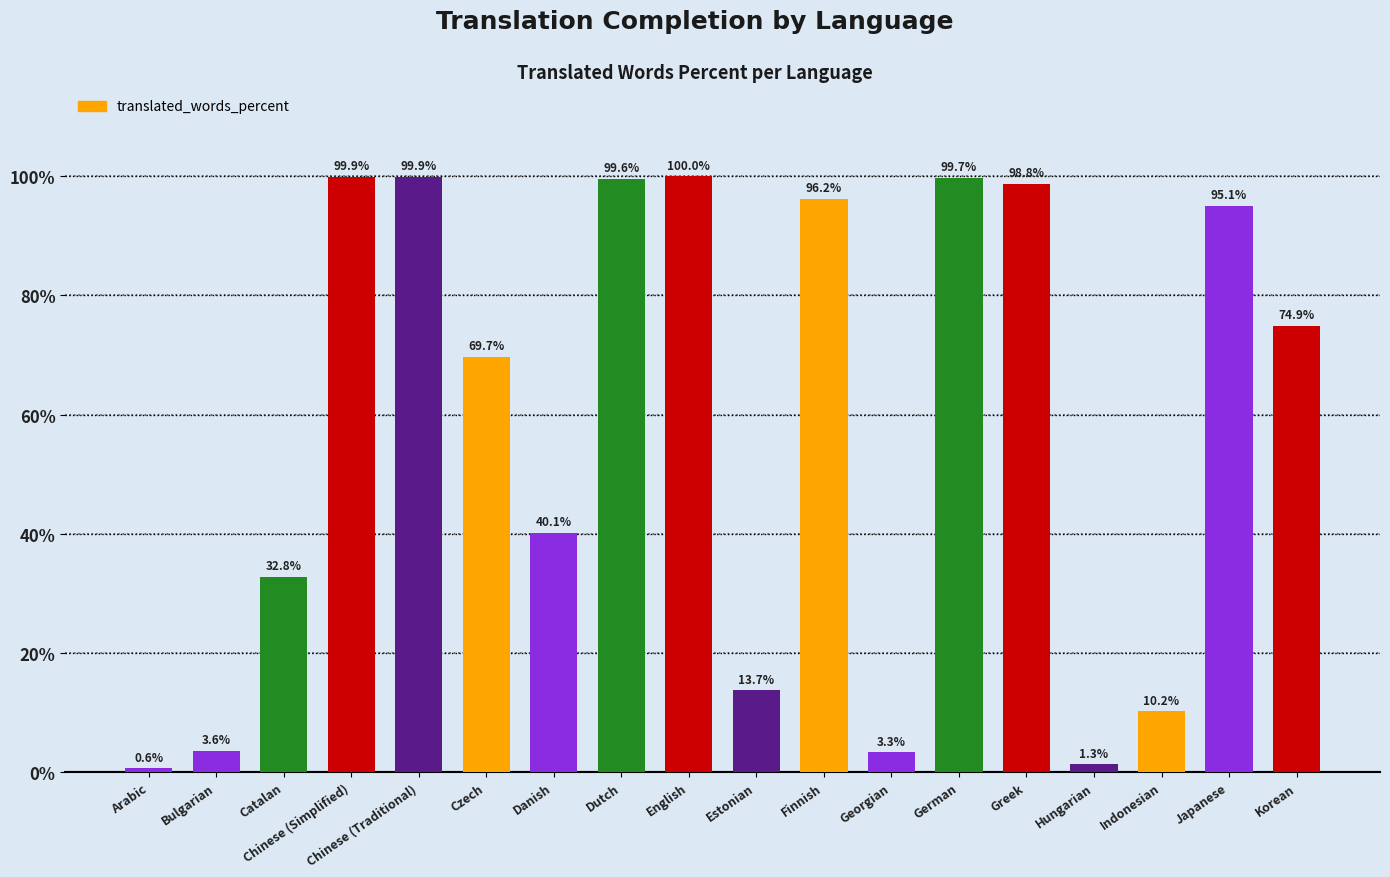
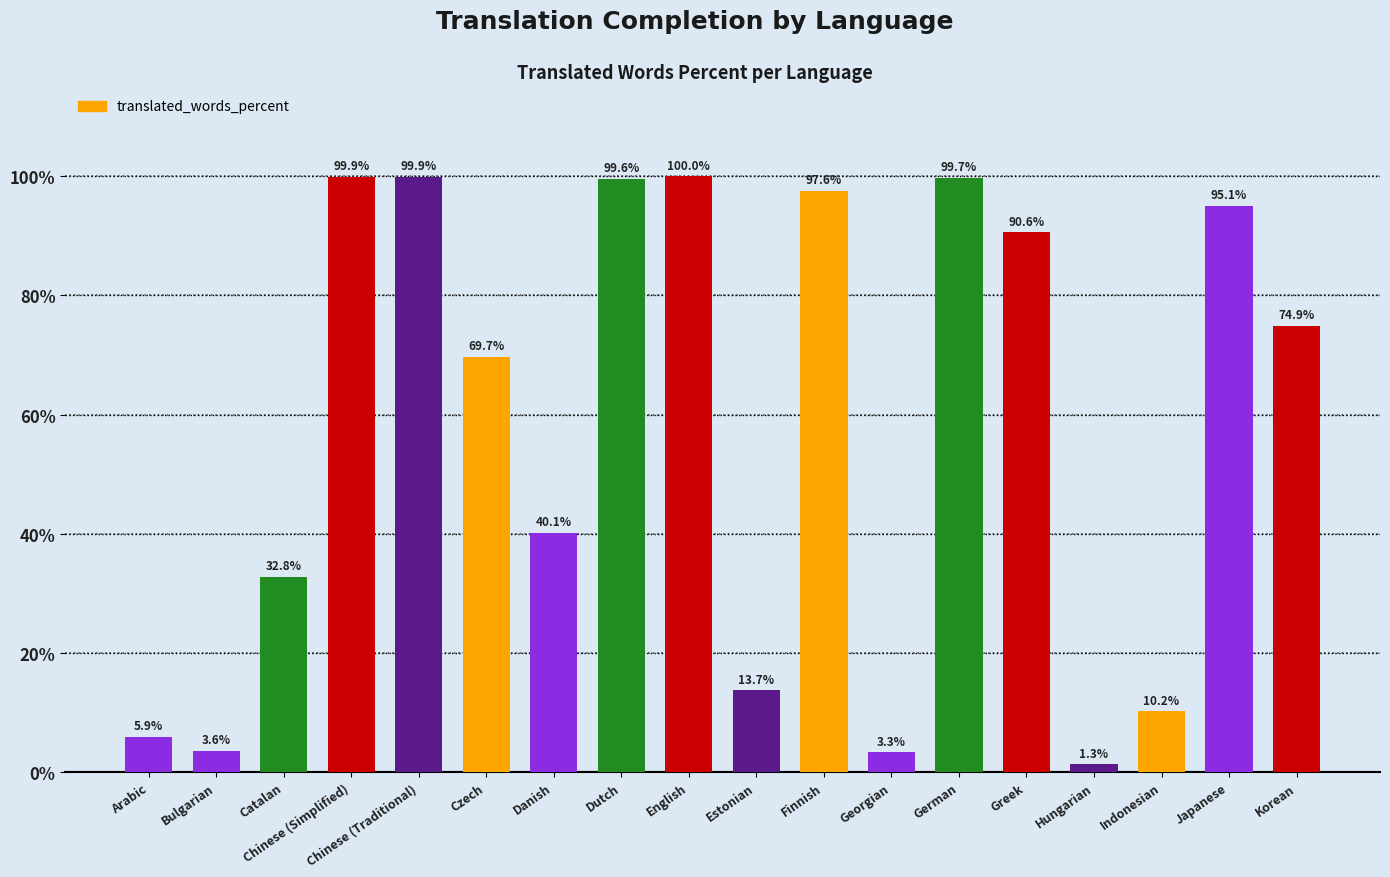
Arabic: 0.6% -> 5.9%
Finnish: 96.2% -> 97.6%
Greek: 98.8% -> 90.6%
